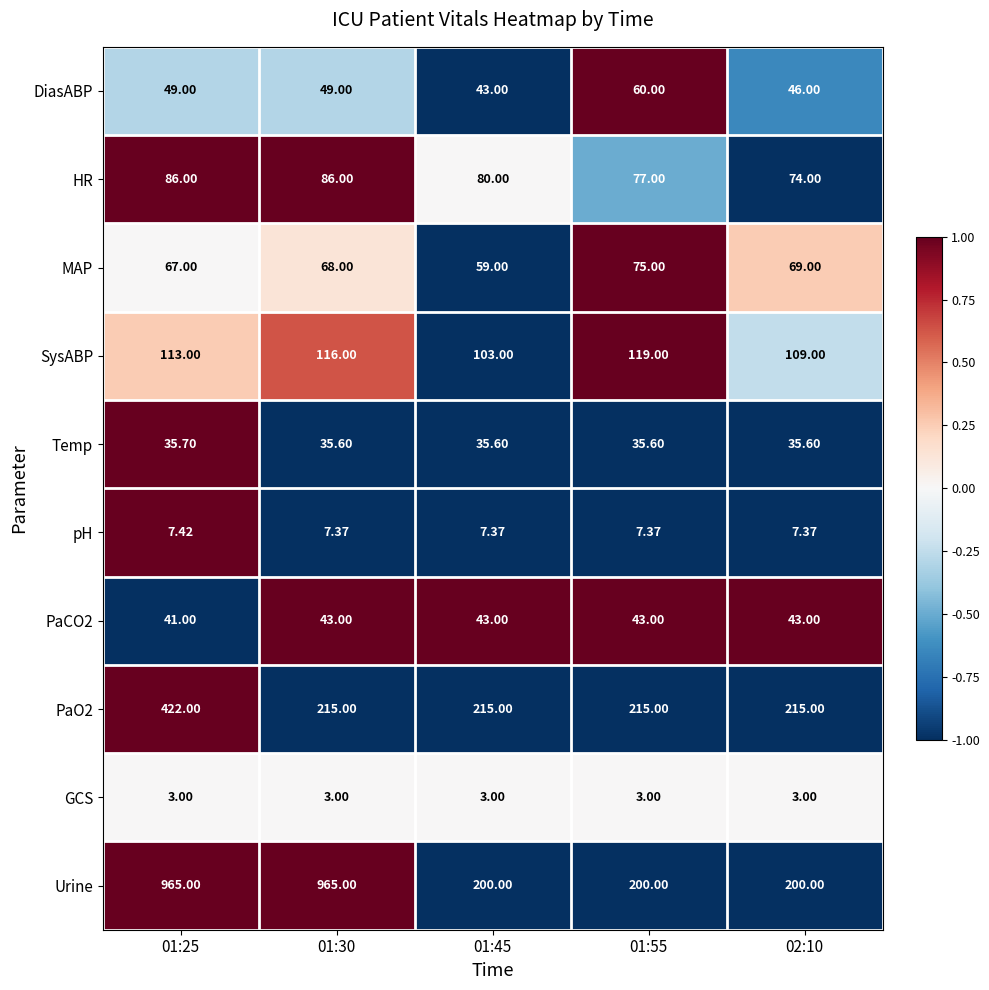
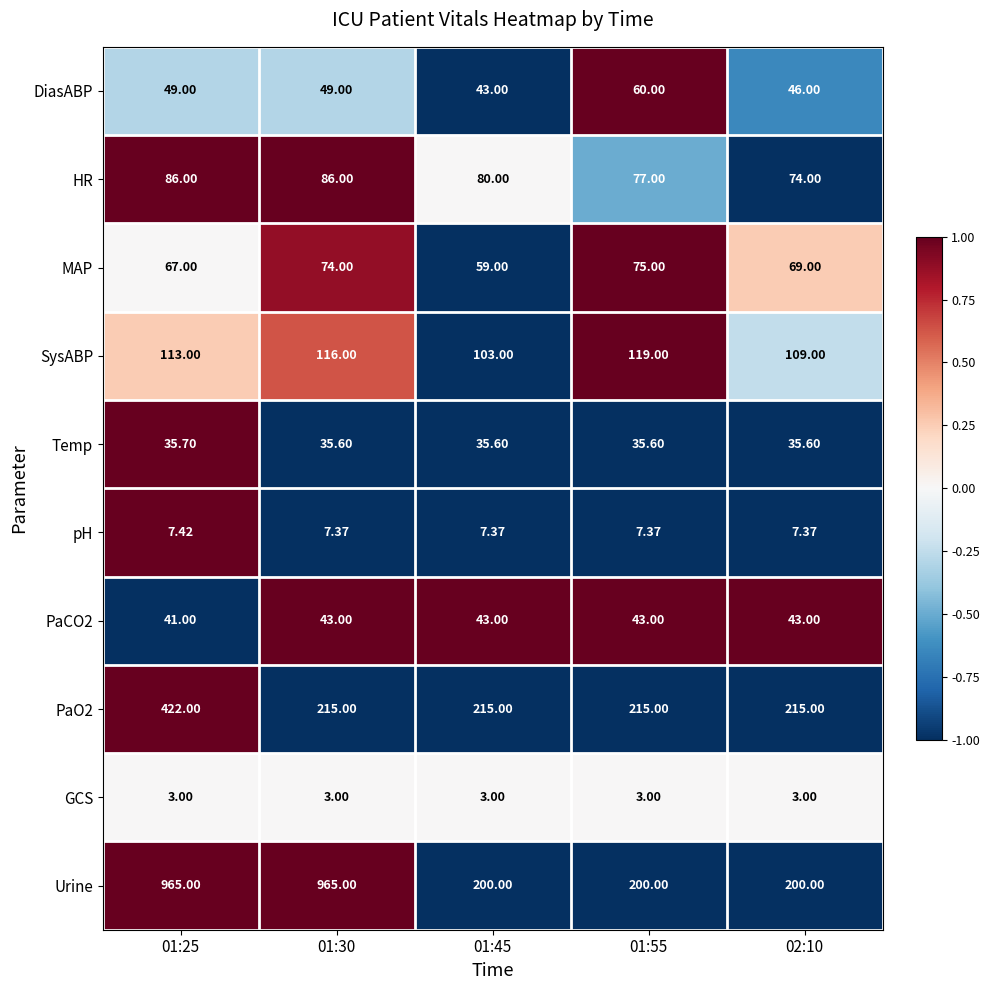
MAP, 01:30: 68.00 -> 74.00
